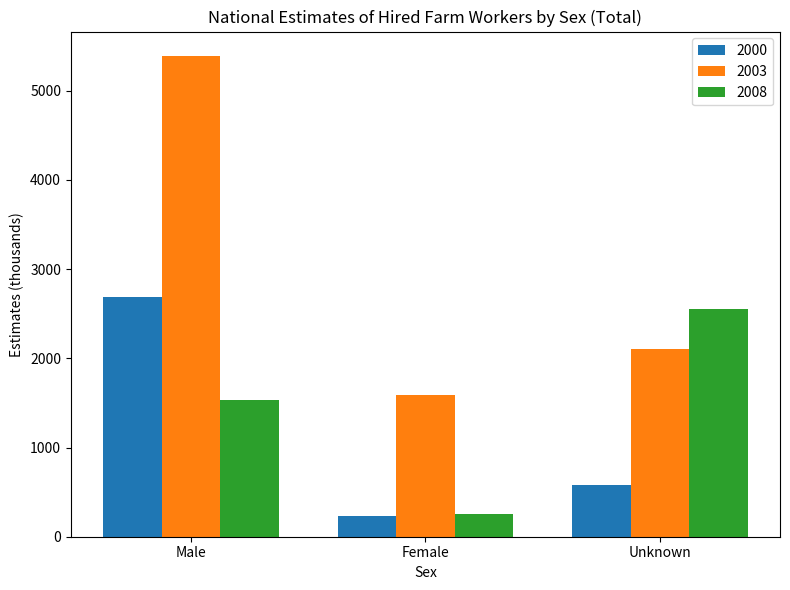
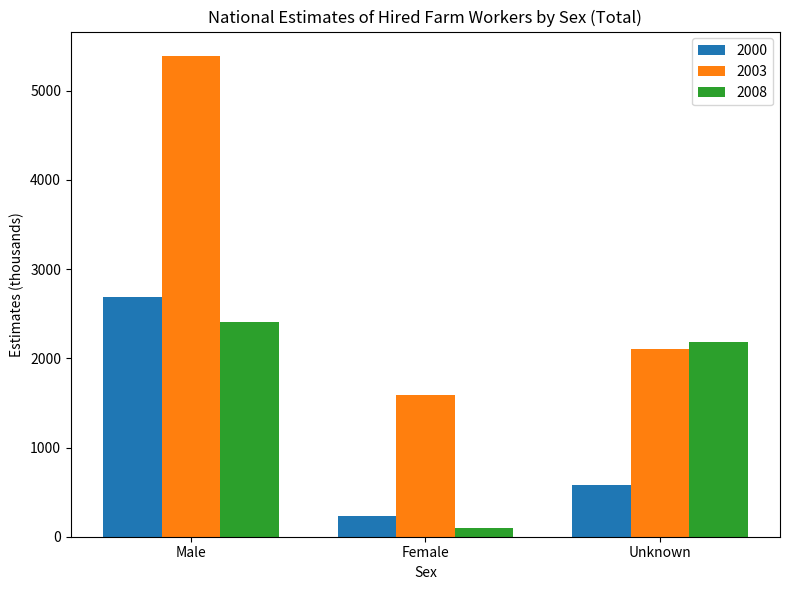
2008, Male: 1500 -> 2400
2008, Female: 300 -> 100
2008, Unknown: 2600 -> 2200
